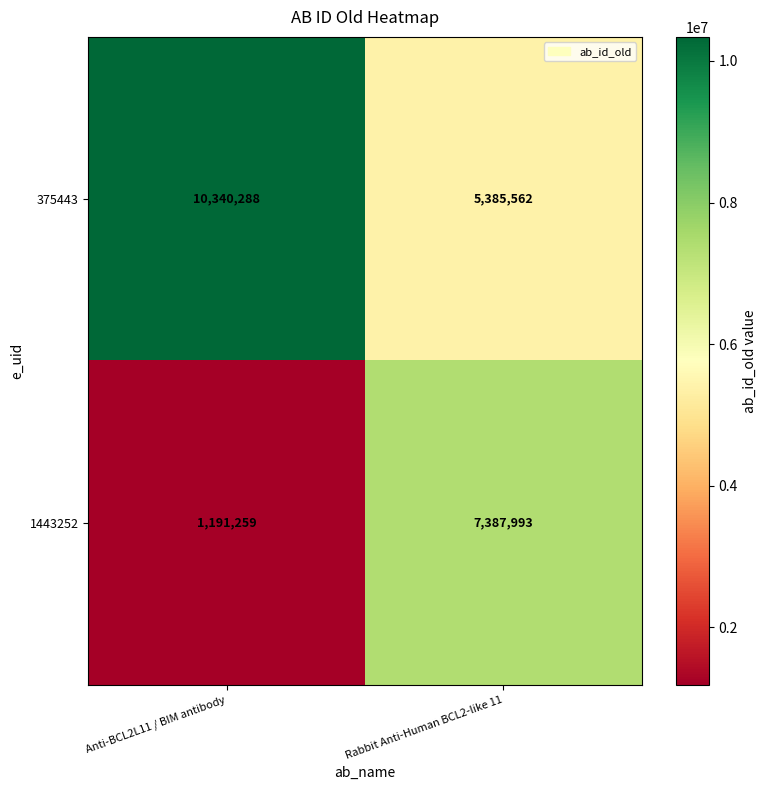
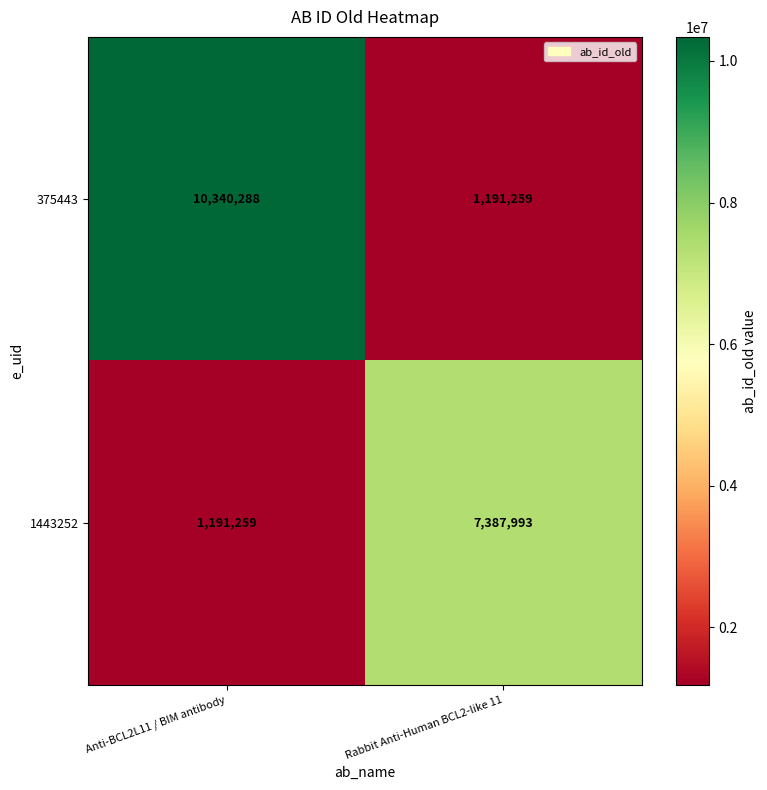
375443, Rabbit Anti-Human BCL2-like 11: 5,385,562 -> 1,191,259
